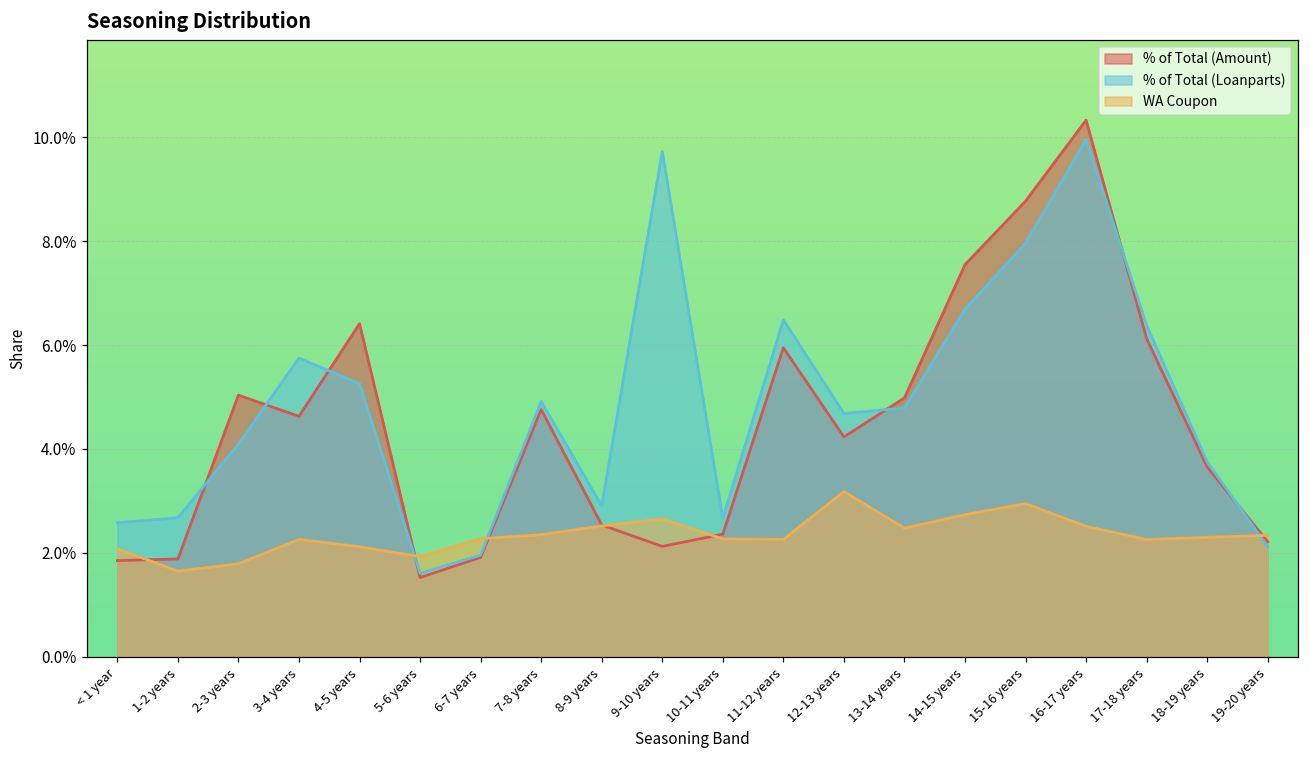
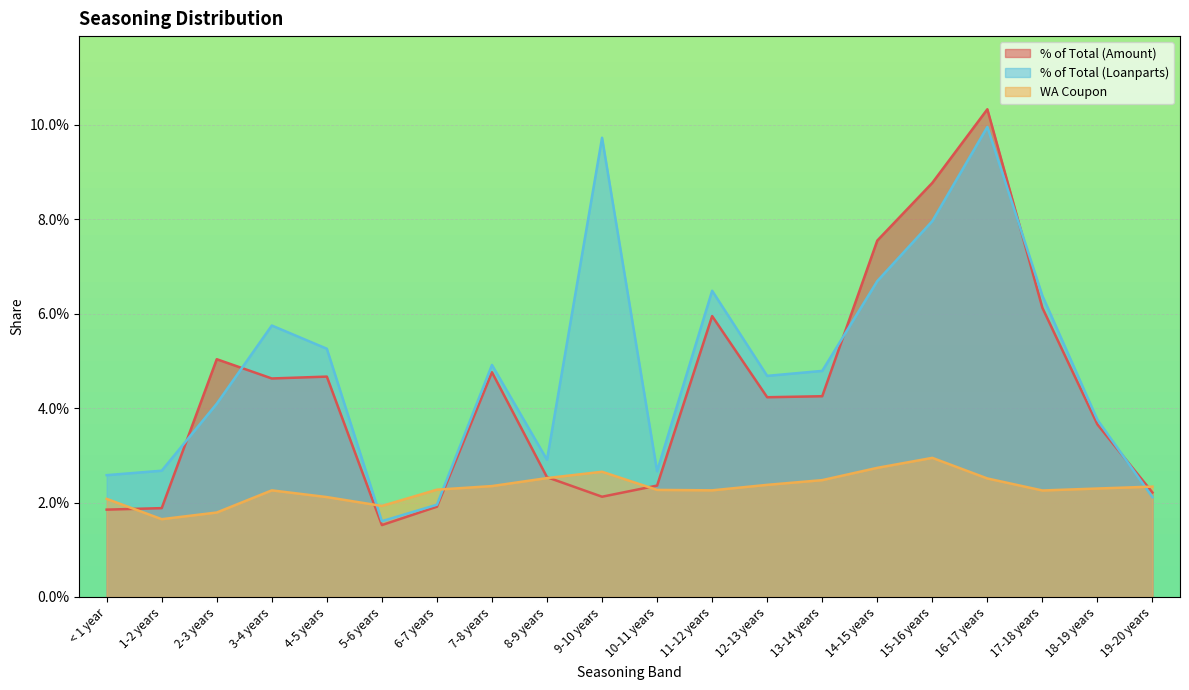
% of Total (Amount), 4-5 years: 6.4% -> 4.7%
WA Coupon, 12-13 years: 3.2% -> 2.4%
% of Total (Amount), 13-14 years: 5.0% -> 4.3%
